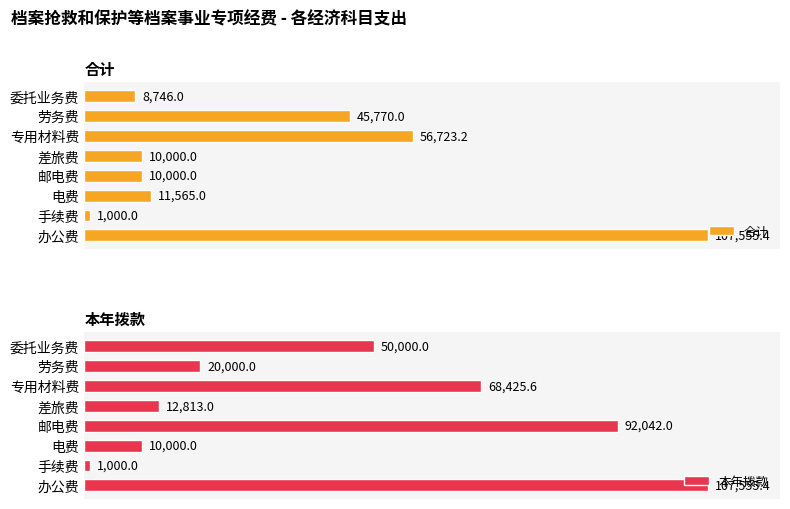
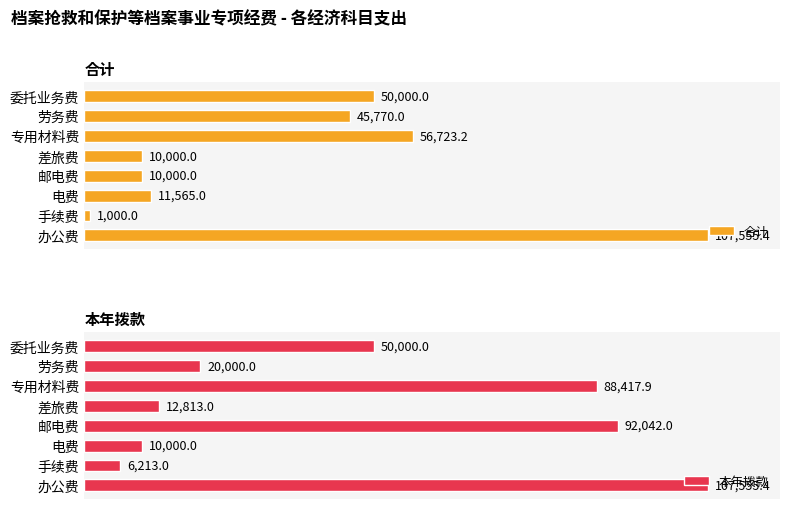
合计, 委托业务费: 8,746.0 -> 50,000.0
本年拨款, 专用材料费: 68,425.6 -> 88,417.9
本年拨款, 手续费: 1,000.0 -> 6,213.0
